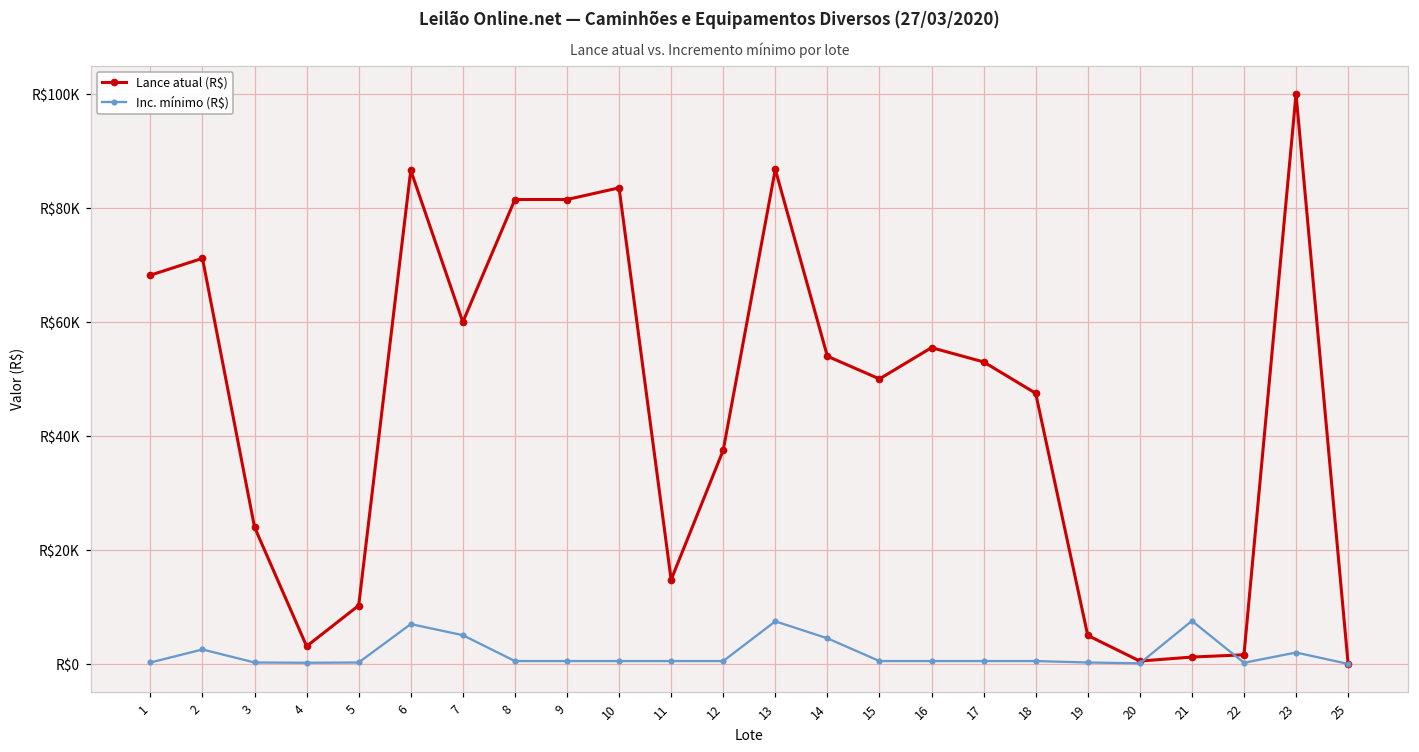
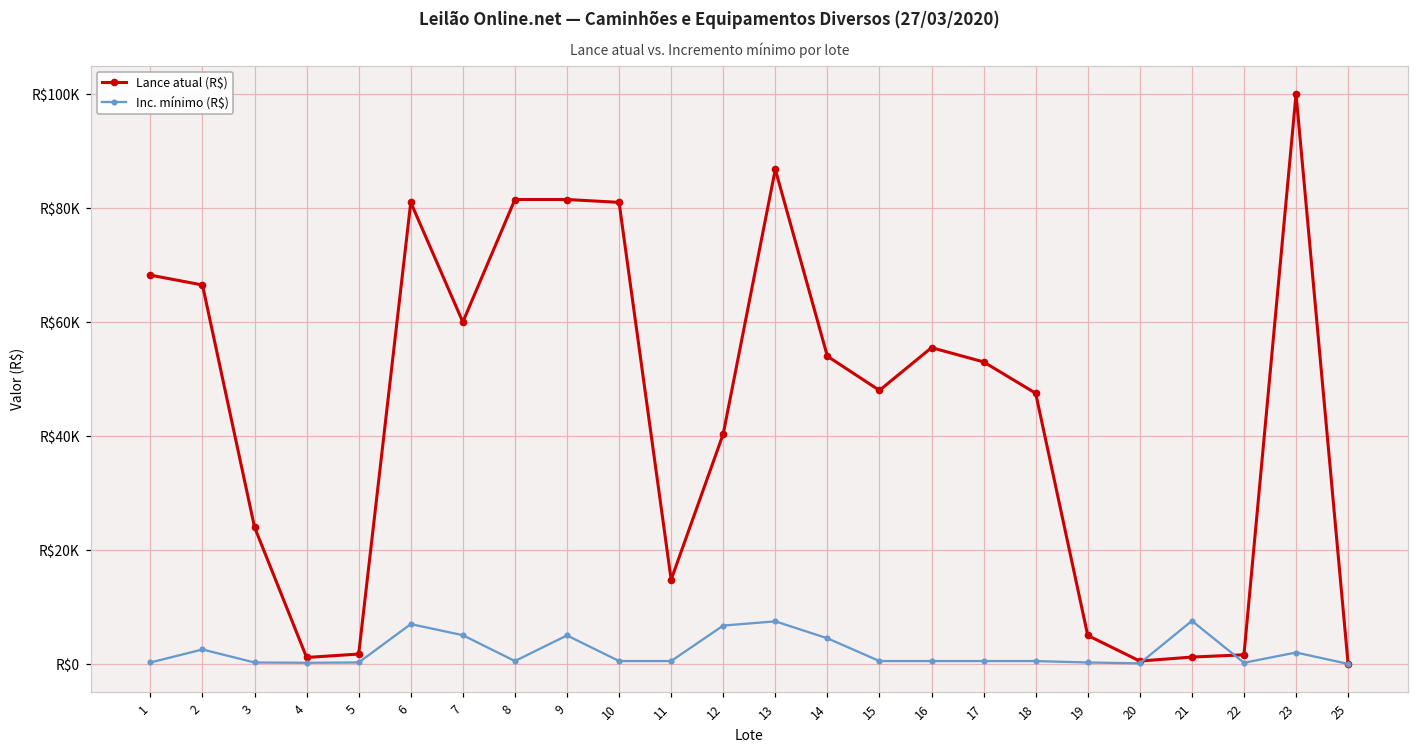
Lance atual (R$), 2: R$71000 -> R$67000
Lance atual (R$), 4: R$3000 -> R$1000
Lance atual (R$), 5: R$10000 -> R$2000
Lance atual (R$), 6: R$87000 -> R$81000
Inc. mínimo (R$), 9: R$1000 -> R$5000
Lance atual (R$), 10: R$84000 -> R$81000
Lance atual (R$), 12: R$38000 -> R$40000
Inc. mínimo (R$), 12: R$1000 -> R$7000
Lance atual (R$), 15: R$50000 -> R$48000
